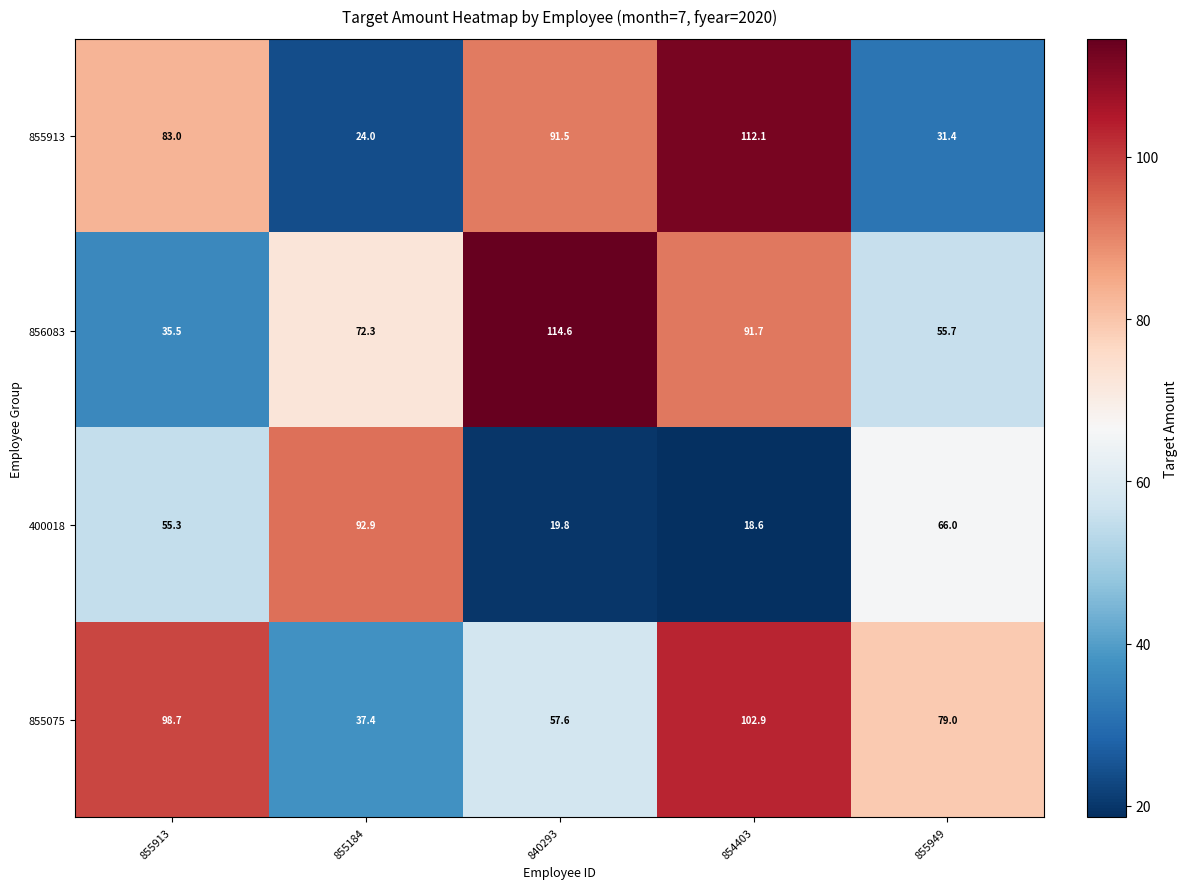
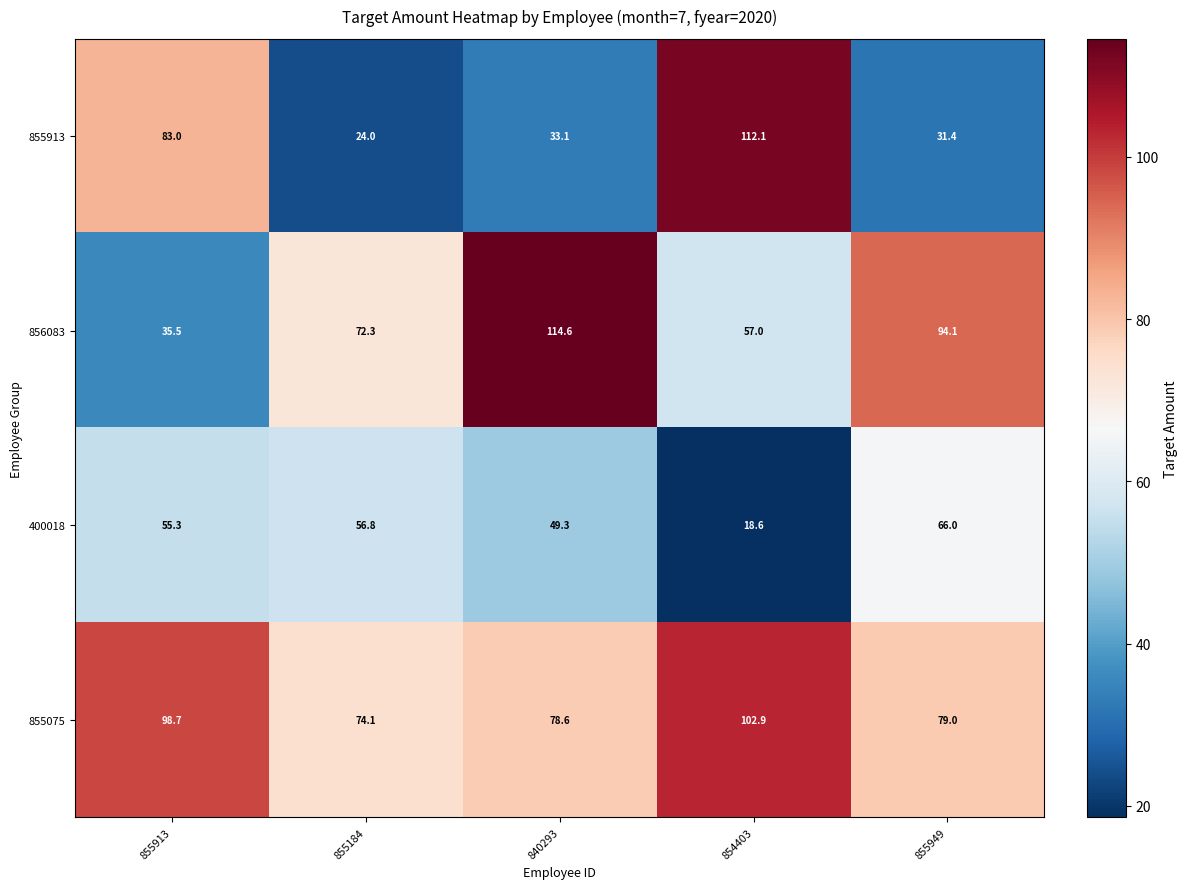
855913, 840293: 91.5 -> 33.1
856083, 854403: 91.7 -> 57.0
856083, 855949: 55.7 -> 94.1
400018, 855184: 92.9 -> 56.8
400018, 840293: 19.8 -> 49.3
855075, 855184: 37.4 -> 74.1
855075, 840293: 57.6 -> 78.6
